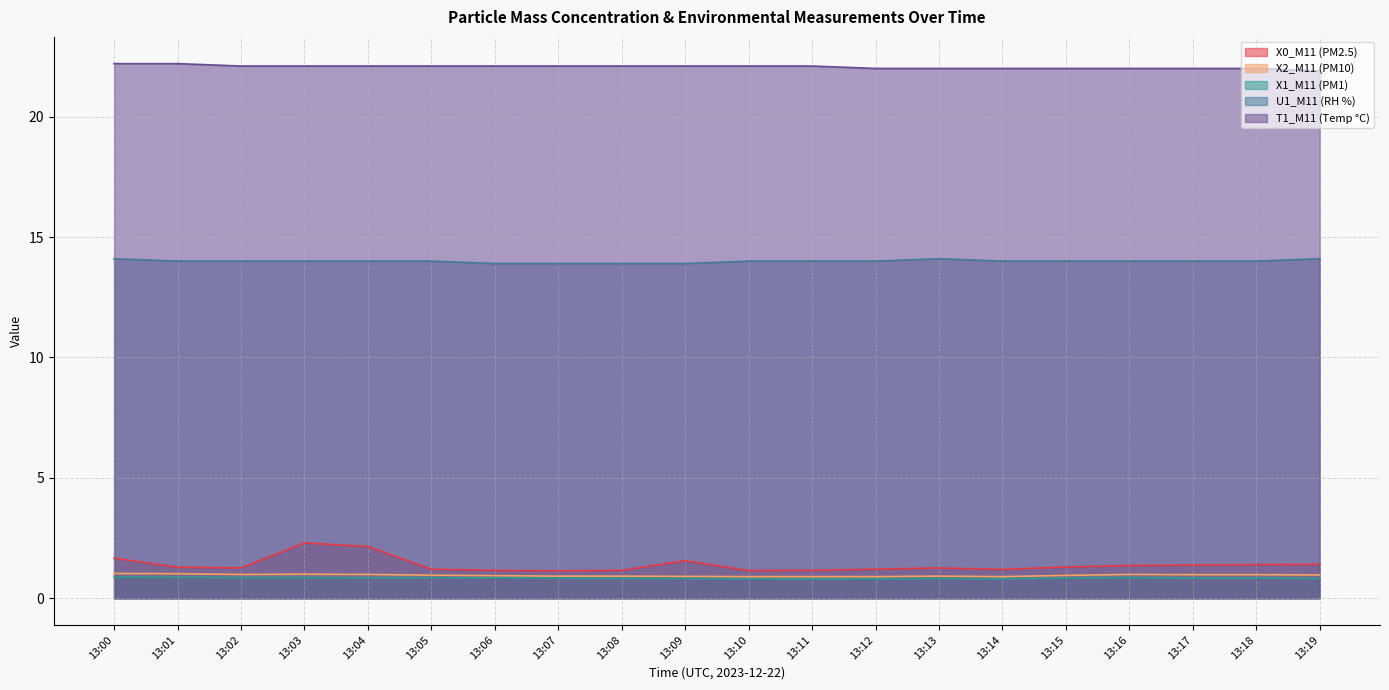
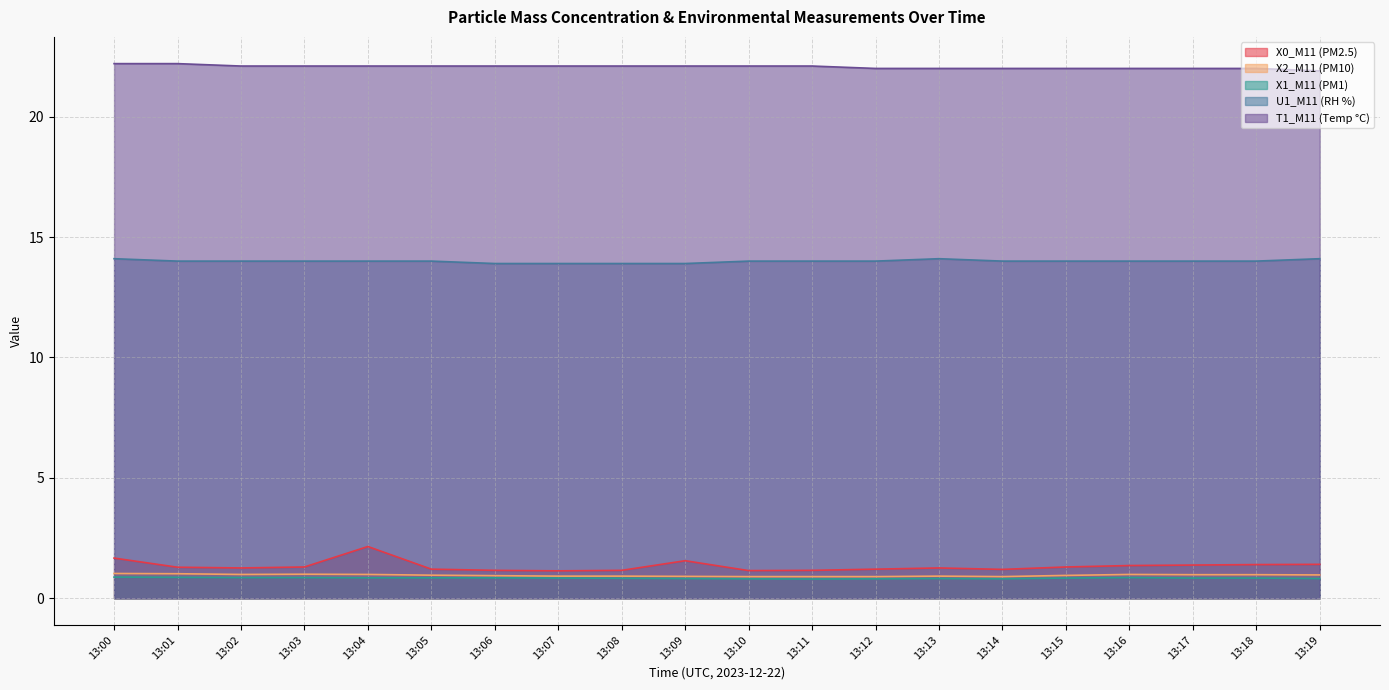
X0_M11 (PM2.5), 13:03: 2.3 -> 1.3
